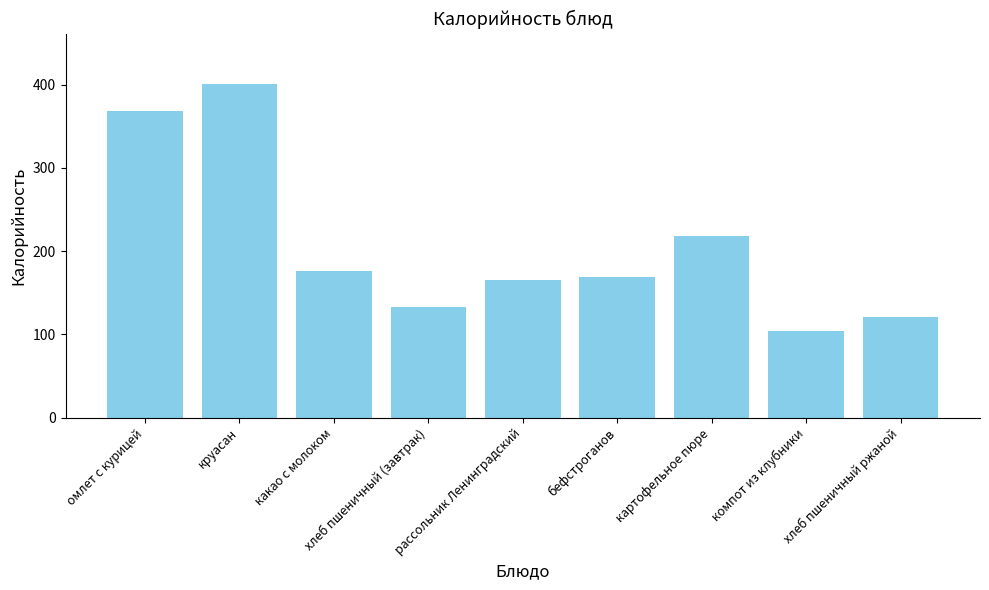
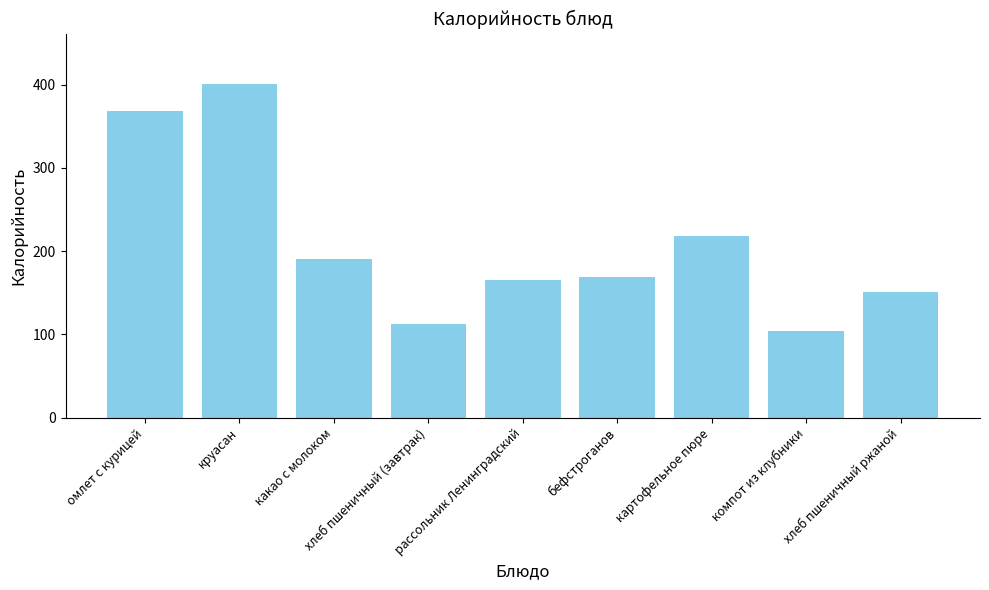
какао с молоком: 180 -> 190
хлеб пшеничный (завтрак): 130 -> 110
хлеб пшеничный ржаной: 120 -> 150
